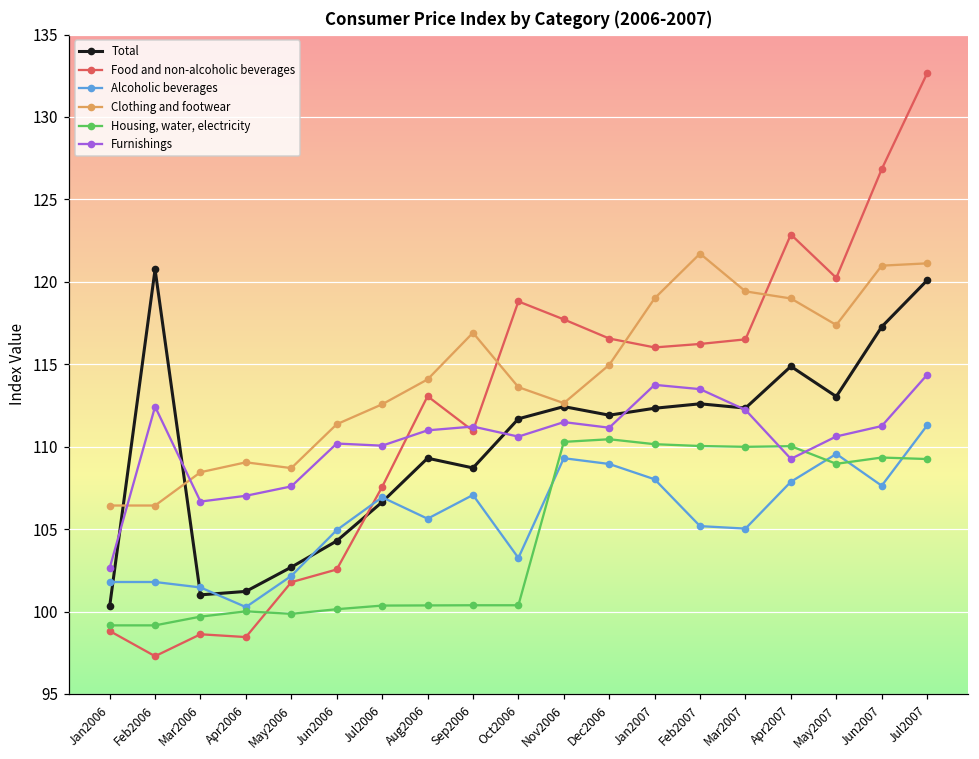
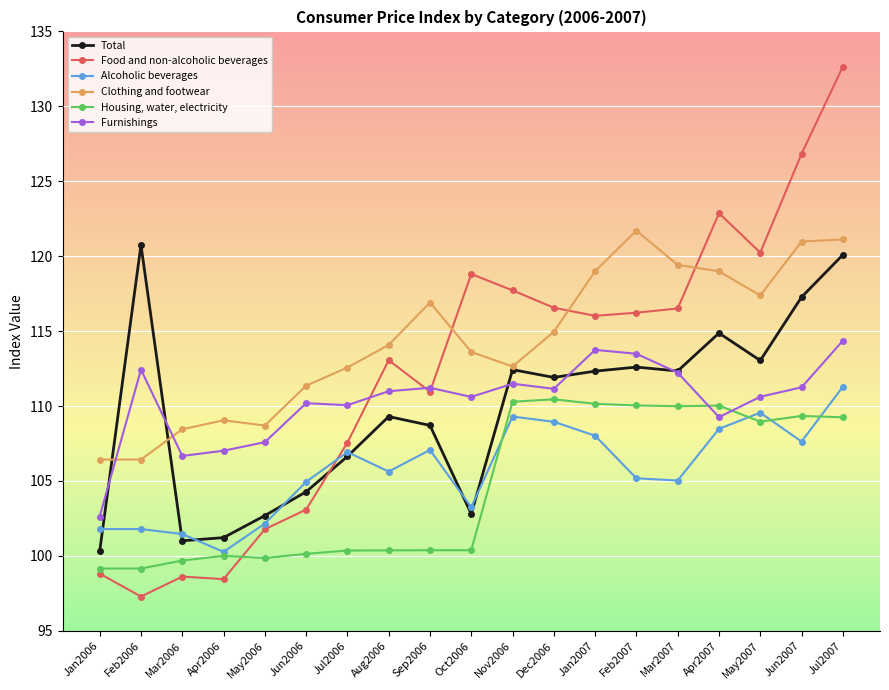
Food and non-alcoholic beverages, Jun2006: 102.6 -> 103.1
Total, Oct2006: 111.7 -> 102.8
Alcoholic beverages, Apr2007: 107.9 -> 108.5
